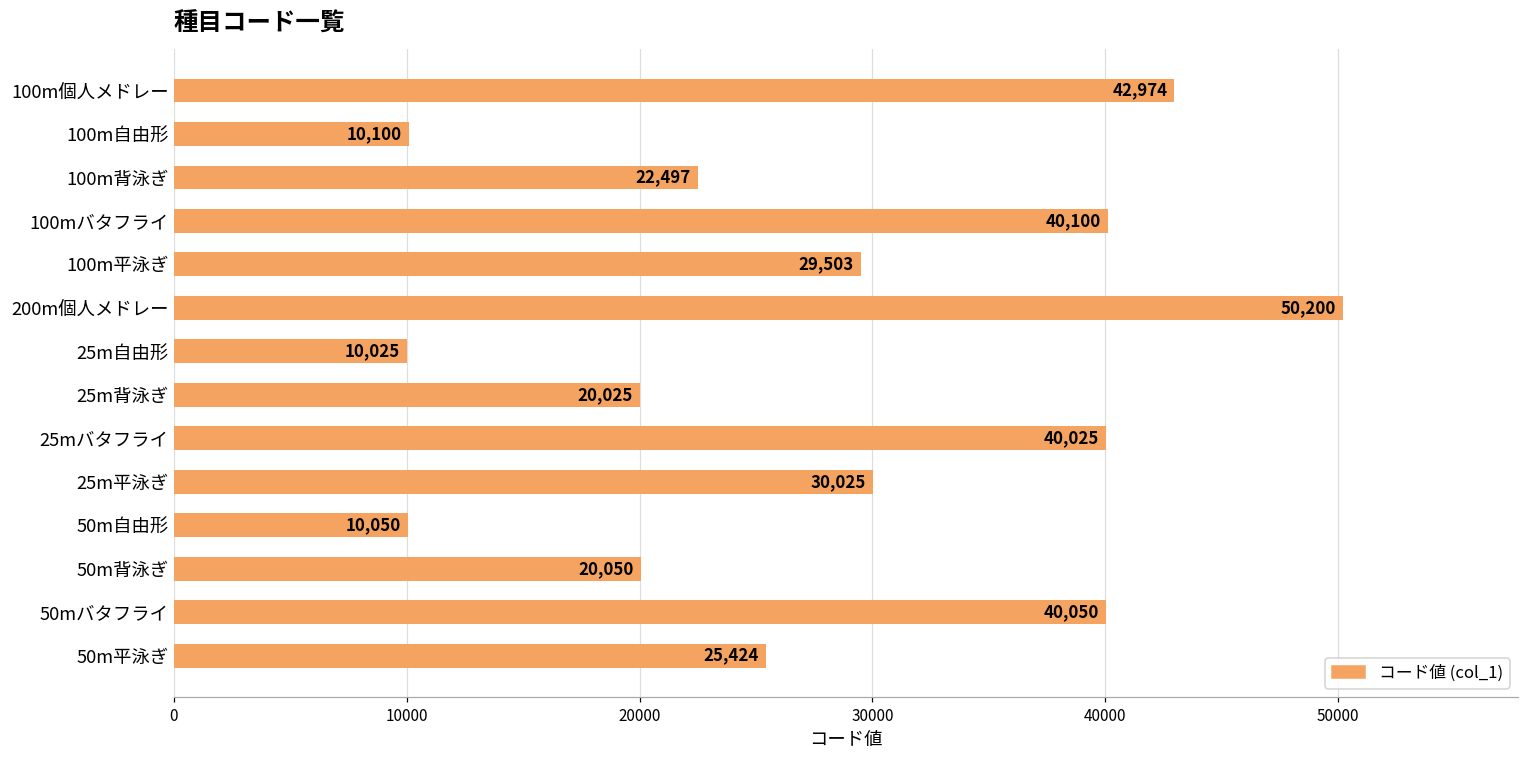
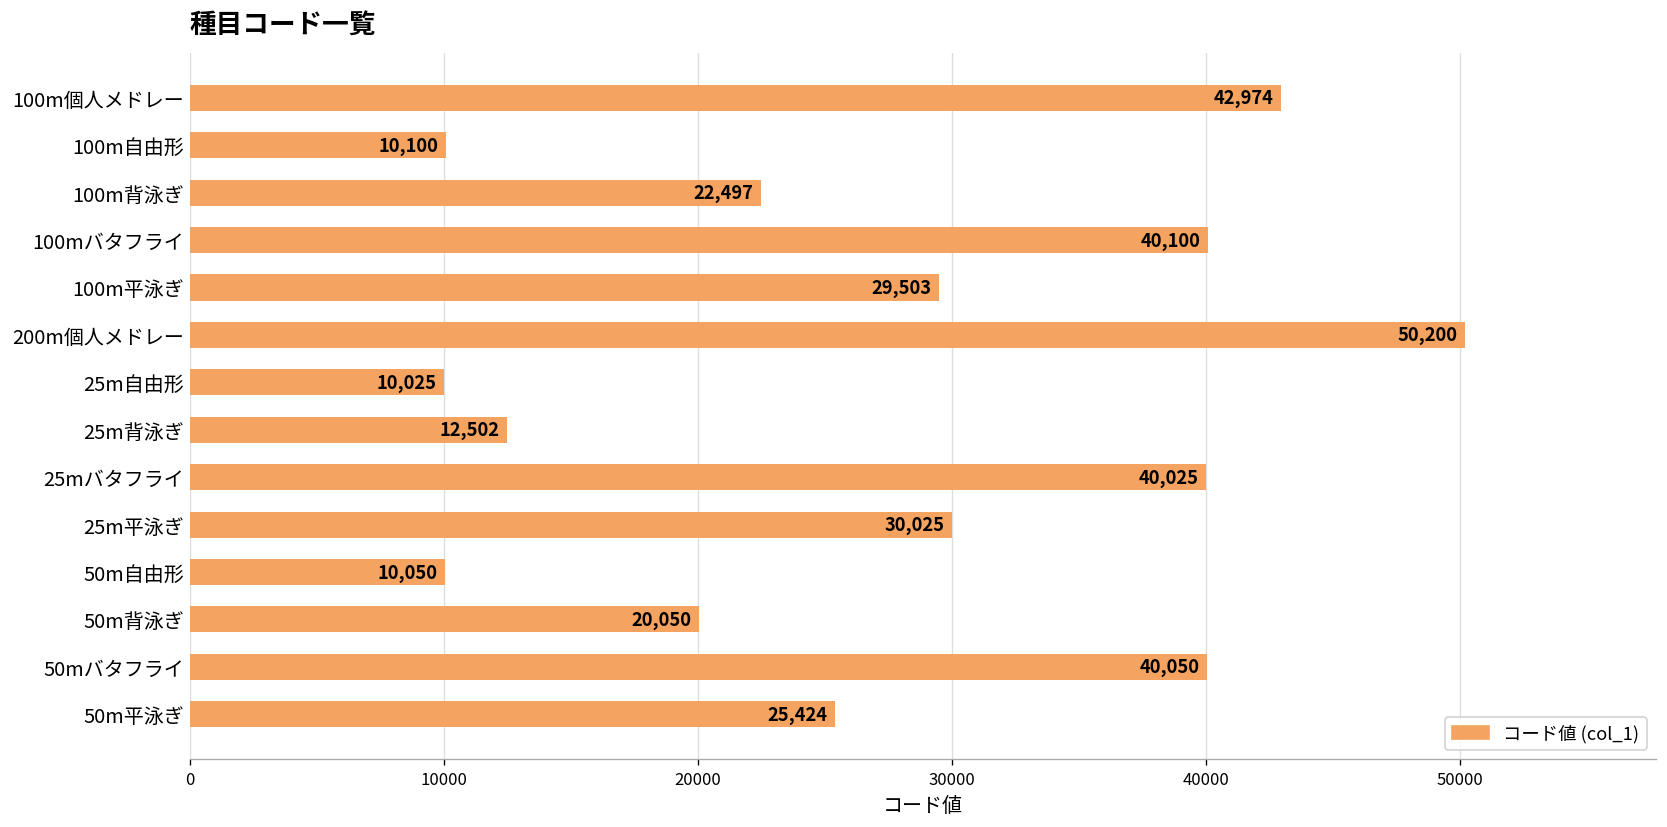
25m背泳ぎ: 20,025 -> 12,502
